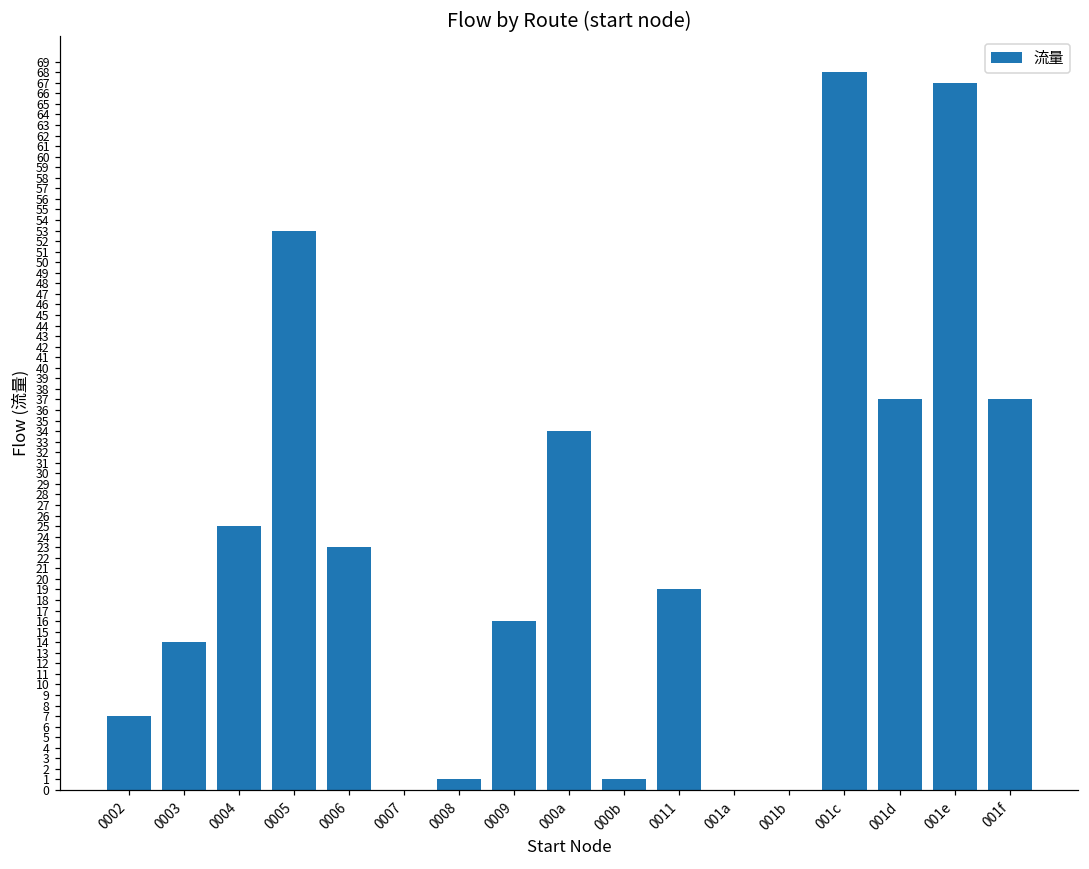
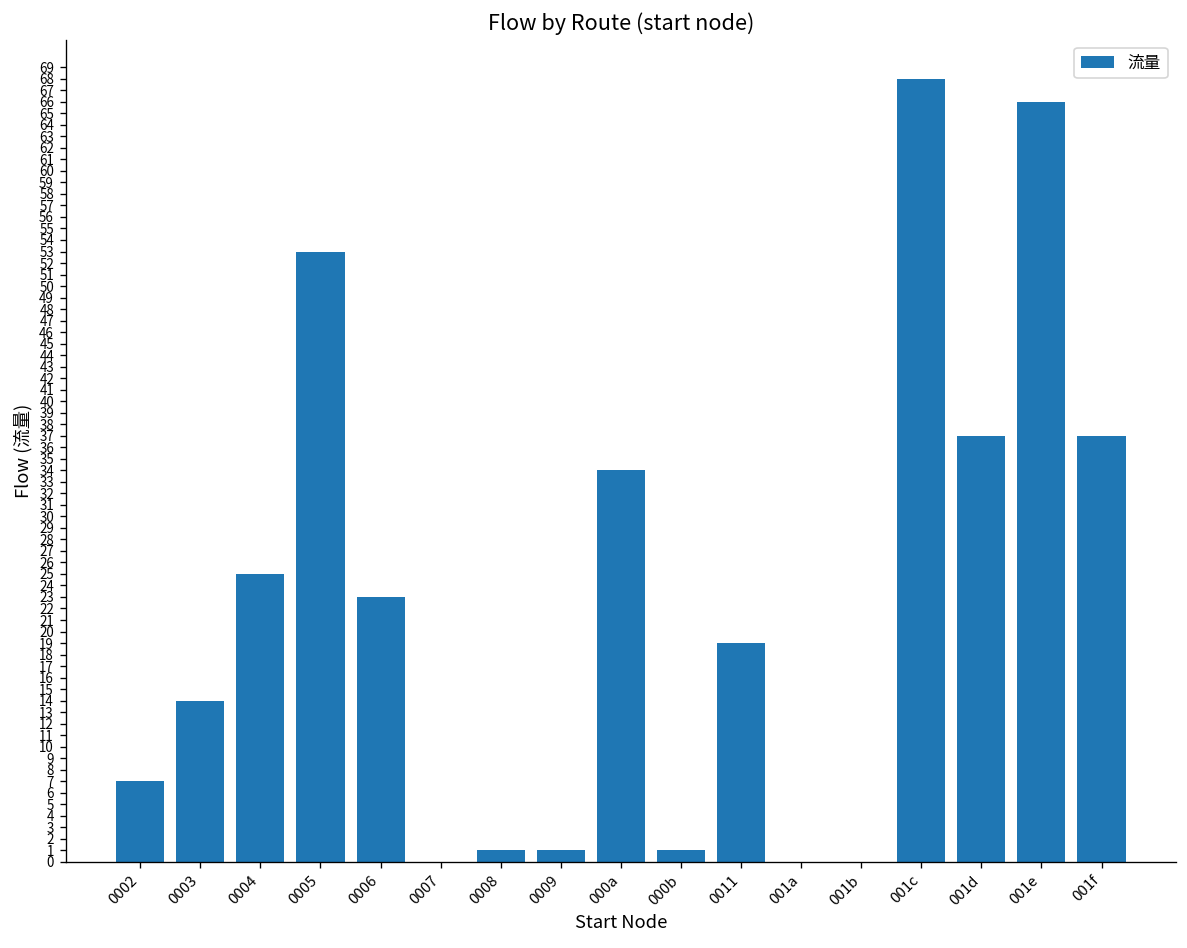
0009: 16 -> 1
001e: 67 -> 66
